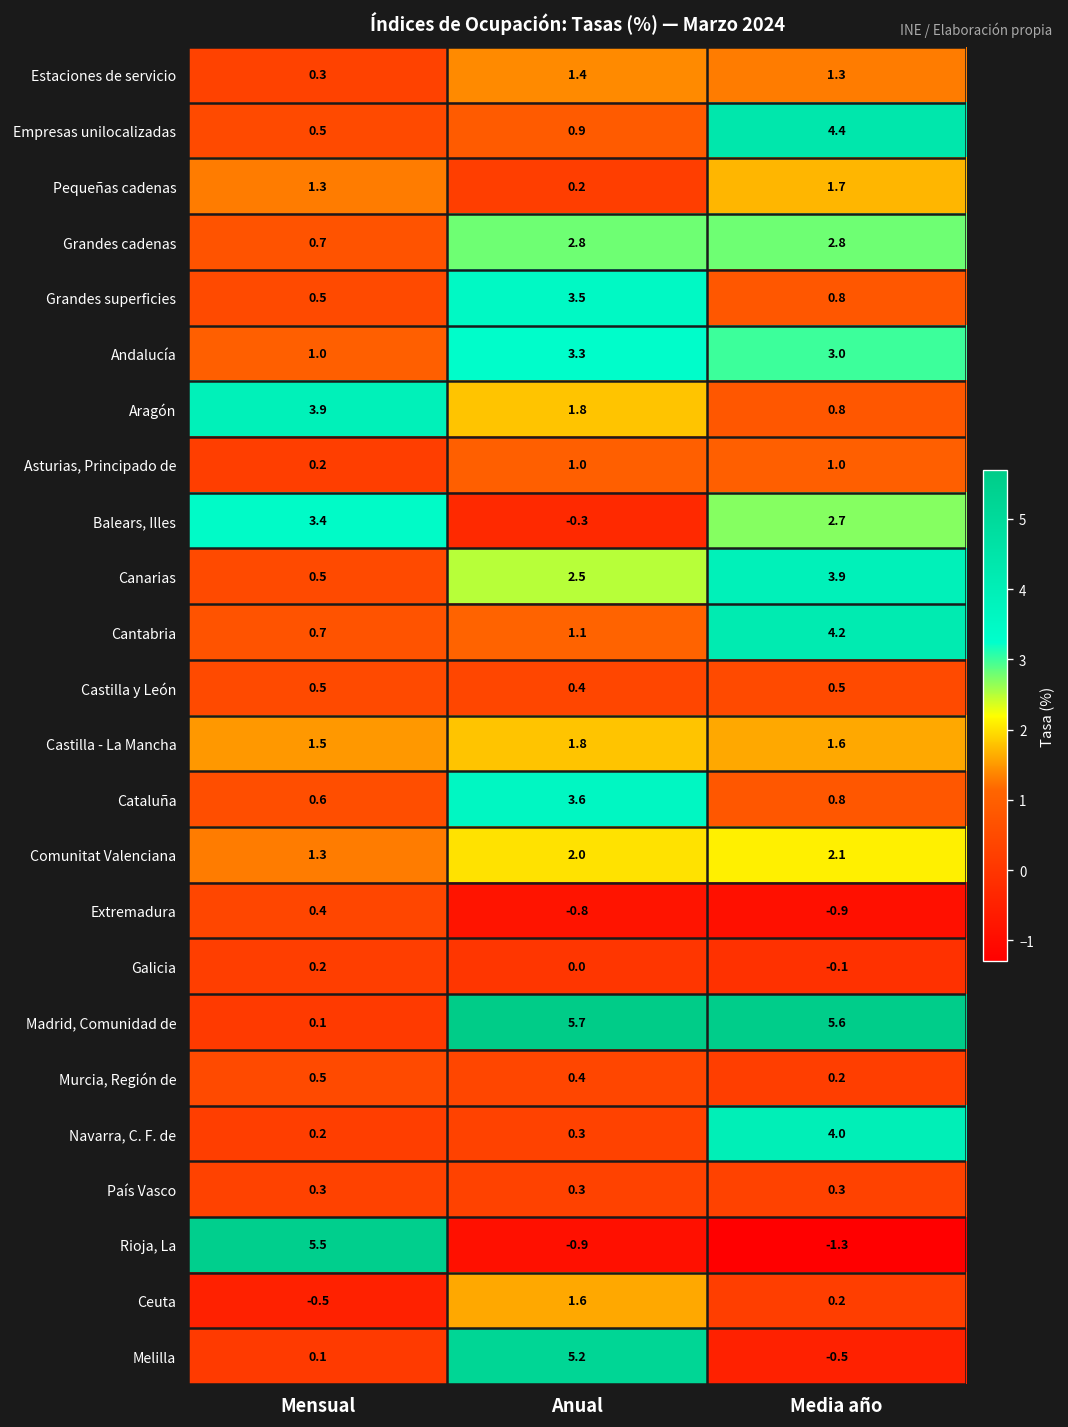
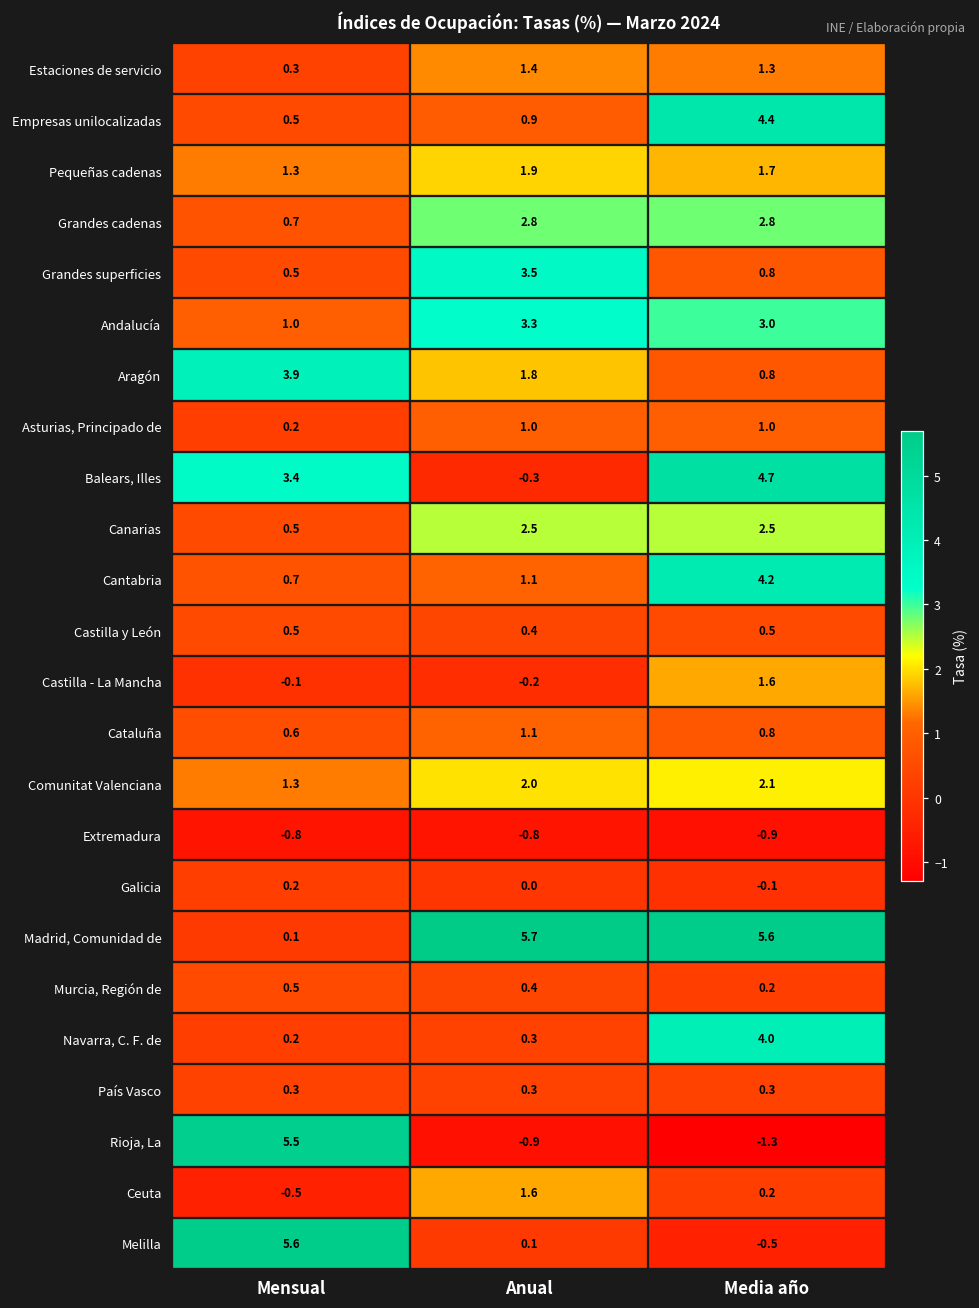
Pequeñas cadenas, Anual: 0.2 -> 1.9
Balears, Illes, Media año: 2.7 -> 4.7
Canarias, Media año: 3.9 -> 2.5
Castilla - La Mancha, Mensual: 1.5 -> -0.1
Castilla - La Mancha, Anual: 1.8 -> -0.2
Cataluña, Anual: 3.6 -> 1.1
Extremadura, Mensual: 0.4 -> -0.8
Melilla, Mensual: 0.1 -> 5.6
Melilla, Anual: 5.2 -> 0.1
